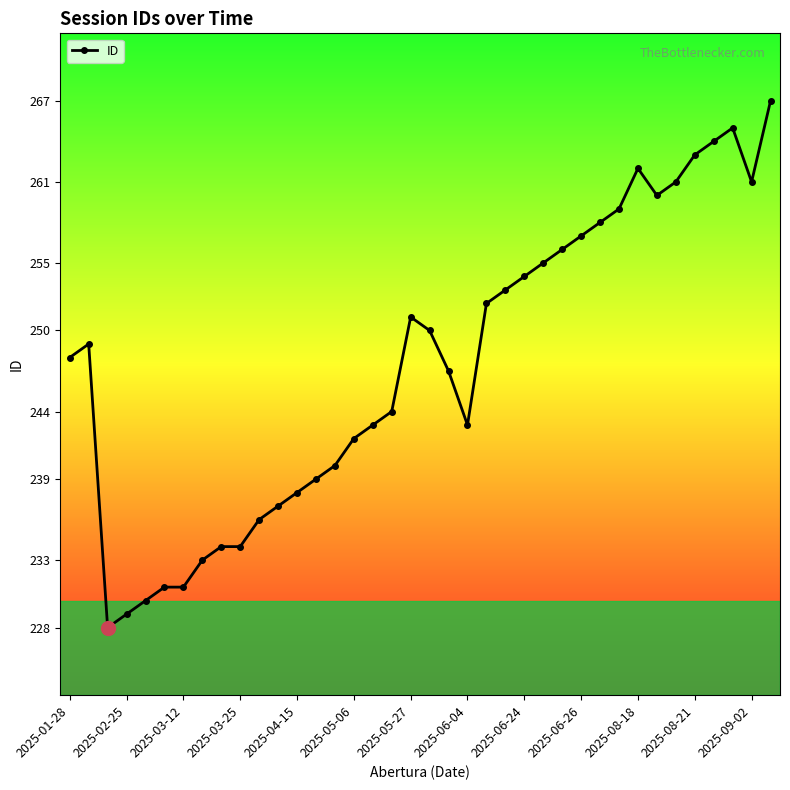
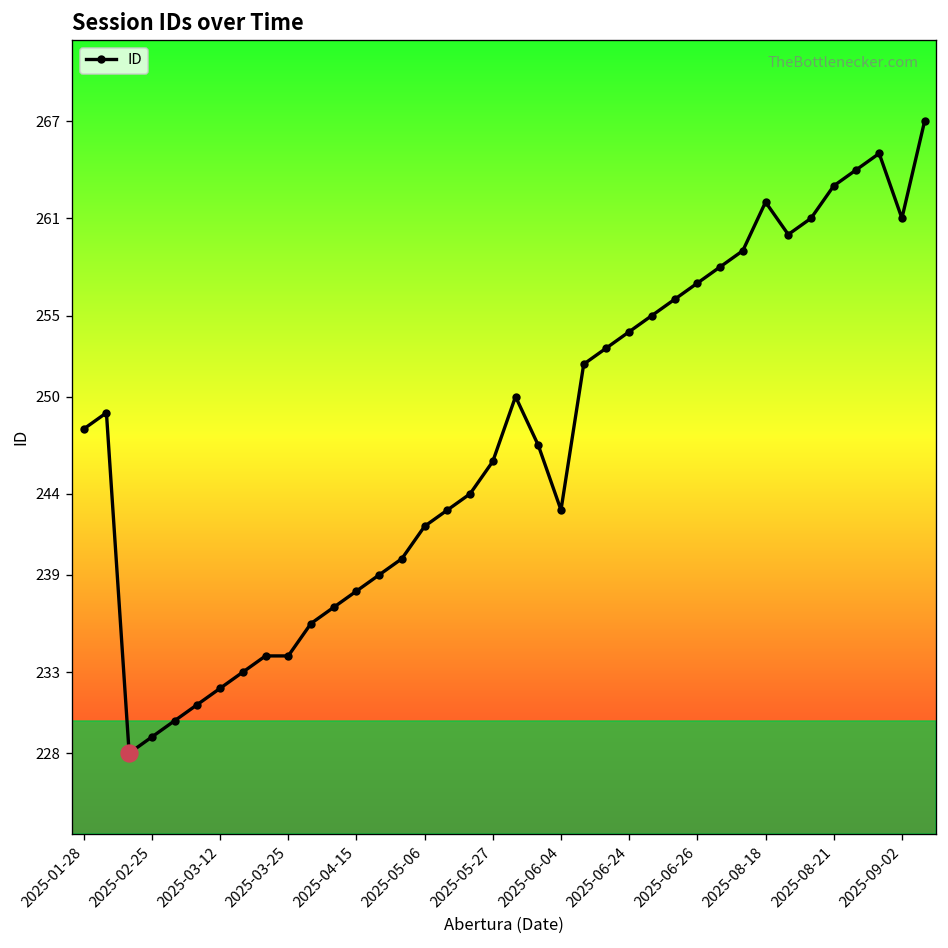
ID, 2025-03-12: 231 -> 232
ID, 2025-05-27: 251 -> 246
